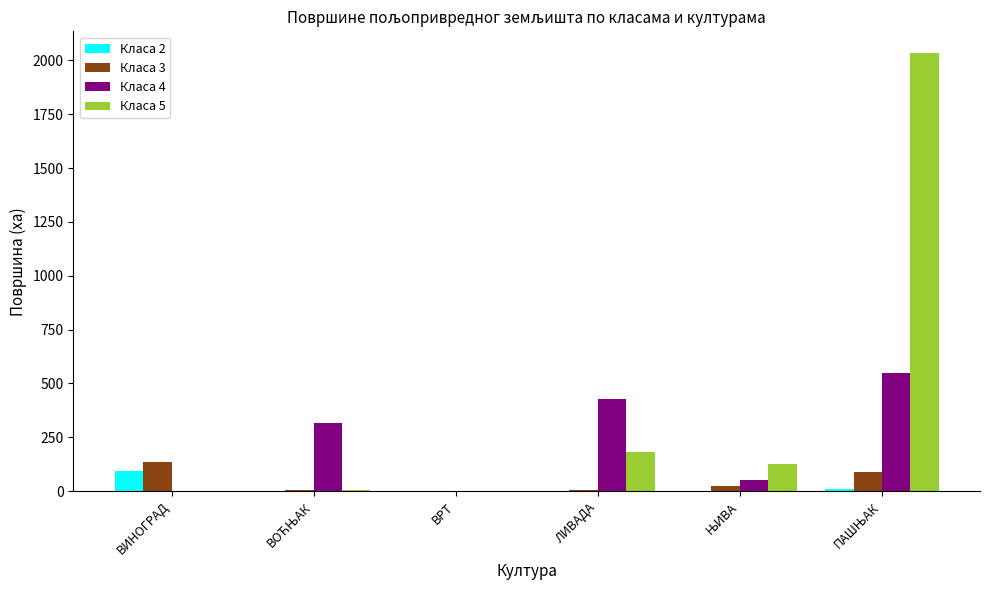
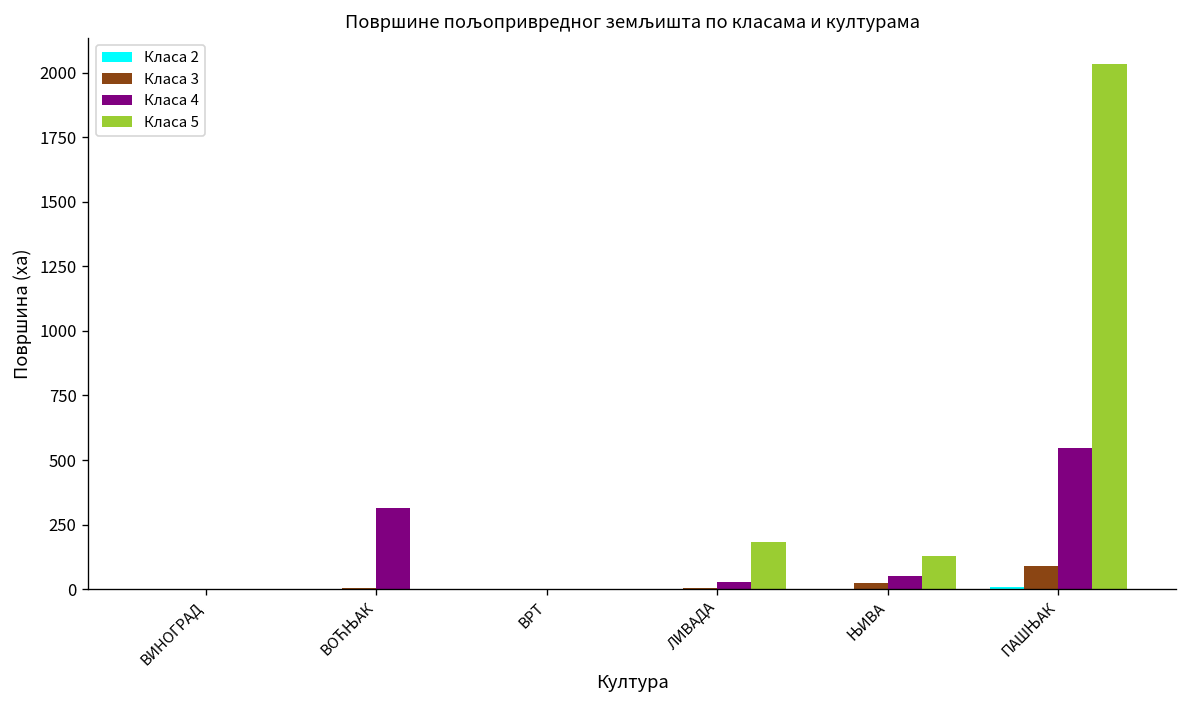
Класа 2, ВИНОГРАД: 90 -> 0
Класа 3, ВИНОГРАД: 140 -> 0
Класа 4, ЛИВАДА: 430 -> 30
